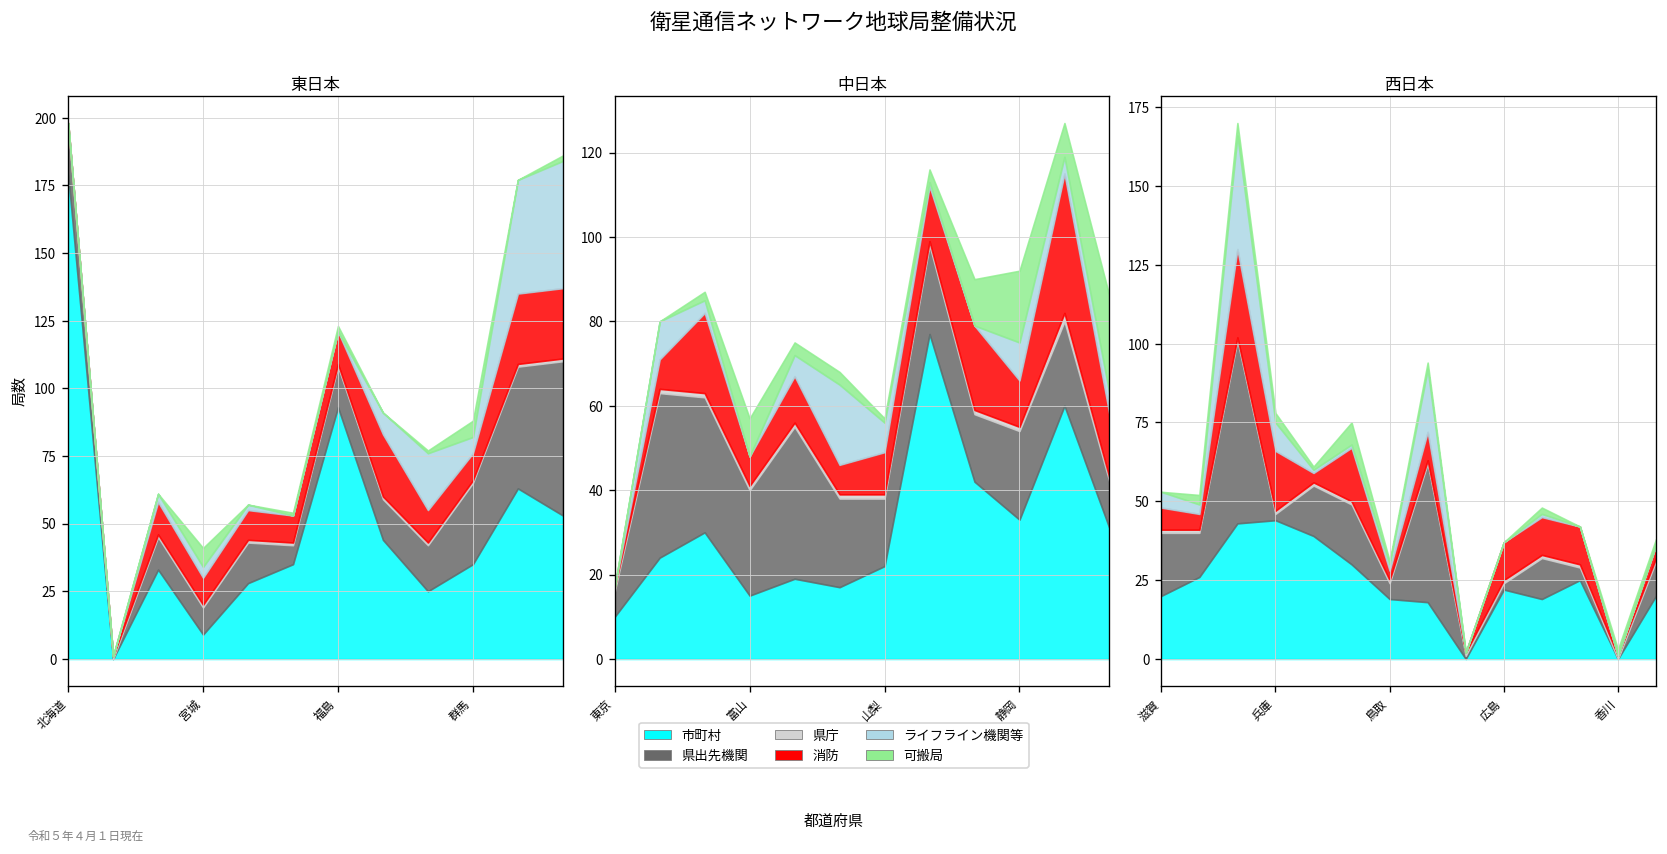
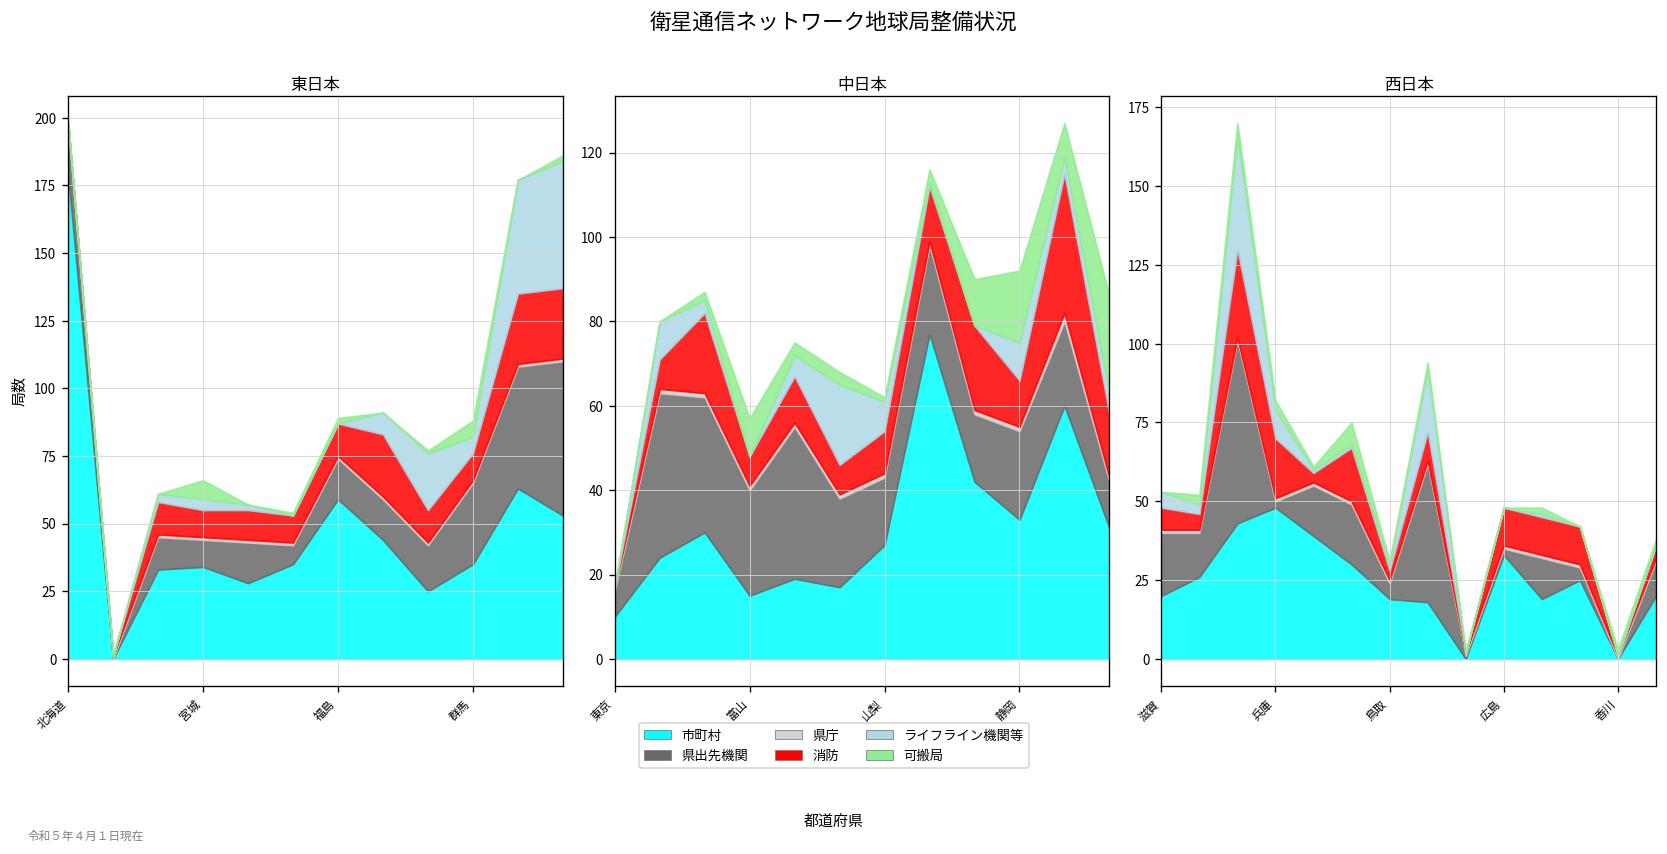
東日本, 市町村, 宮城: 9 -> 34
東日本, 市町村, 福島: 93 -> 59
中日本, 市町村, 山梨: 22 -> 27
西日本, 市町村, 兵庫: 44 -> 48
西日本, 市町村, 広島: 22 -> 33
